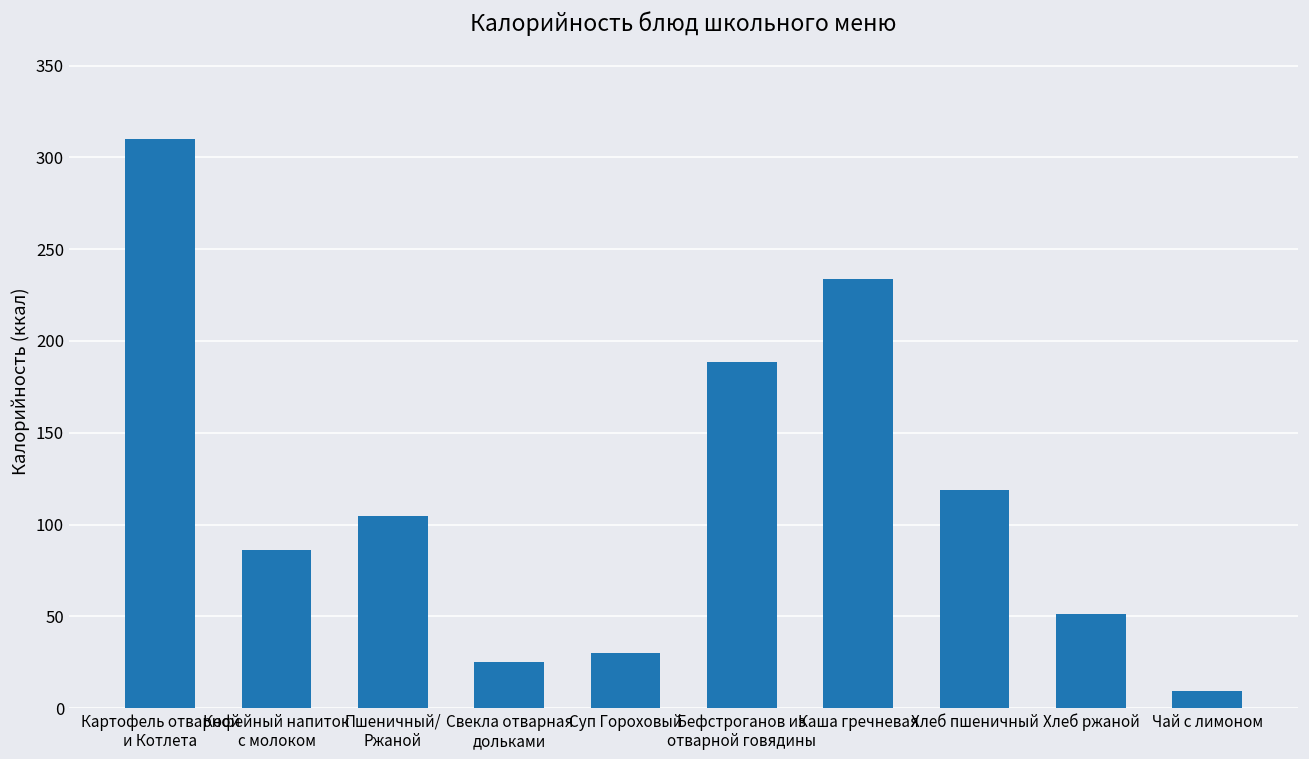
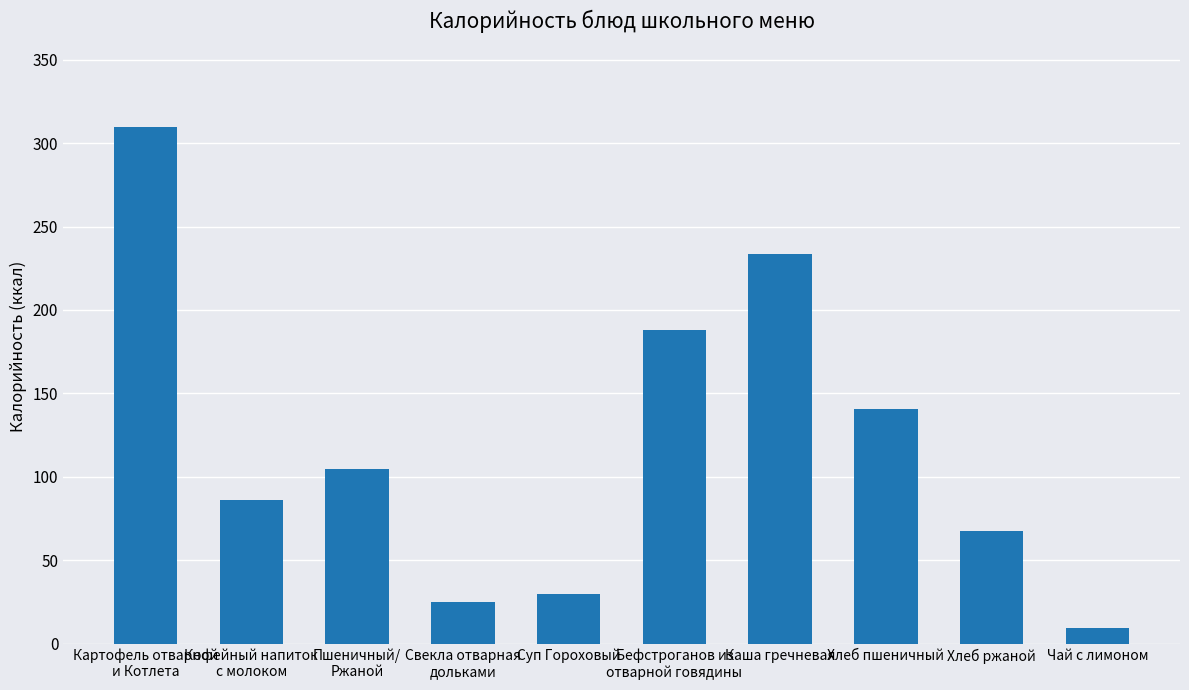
Хлеб пшеничный: 119 -> 141
Хлеб ржаной: 51 -> 68
